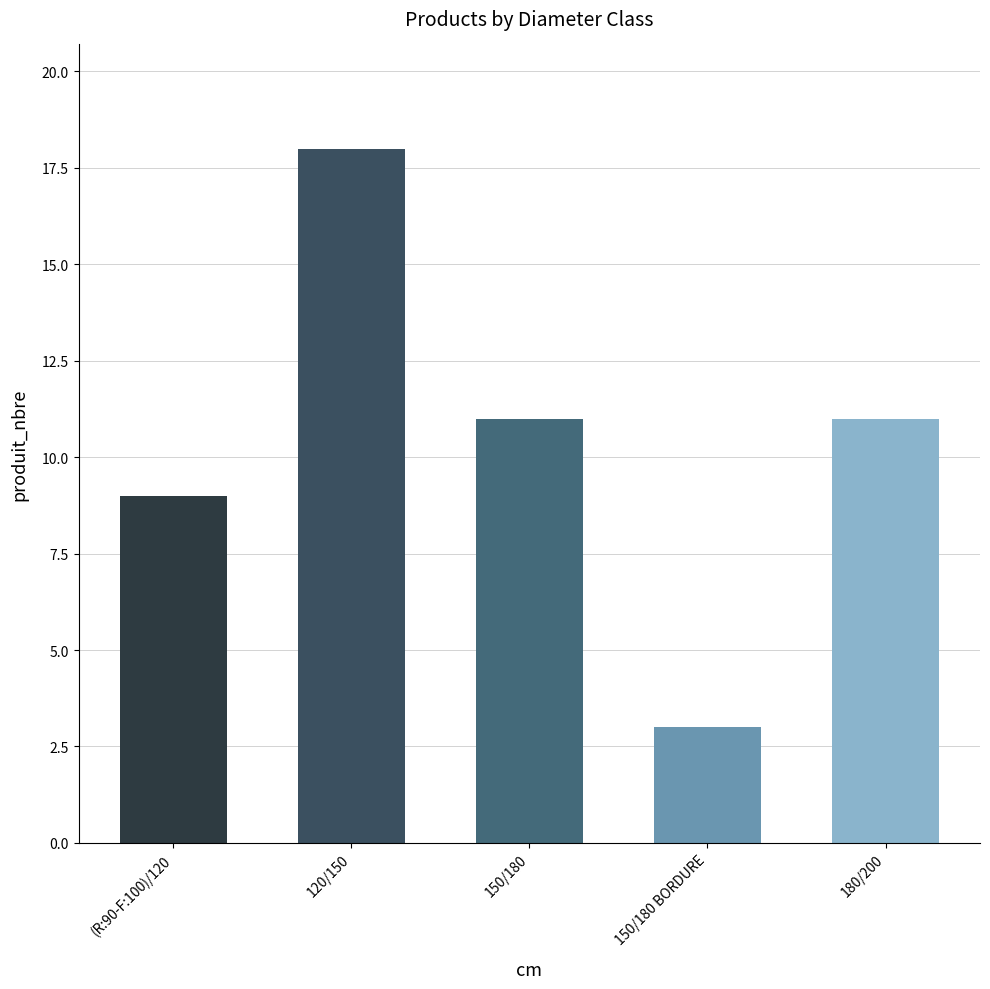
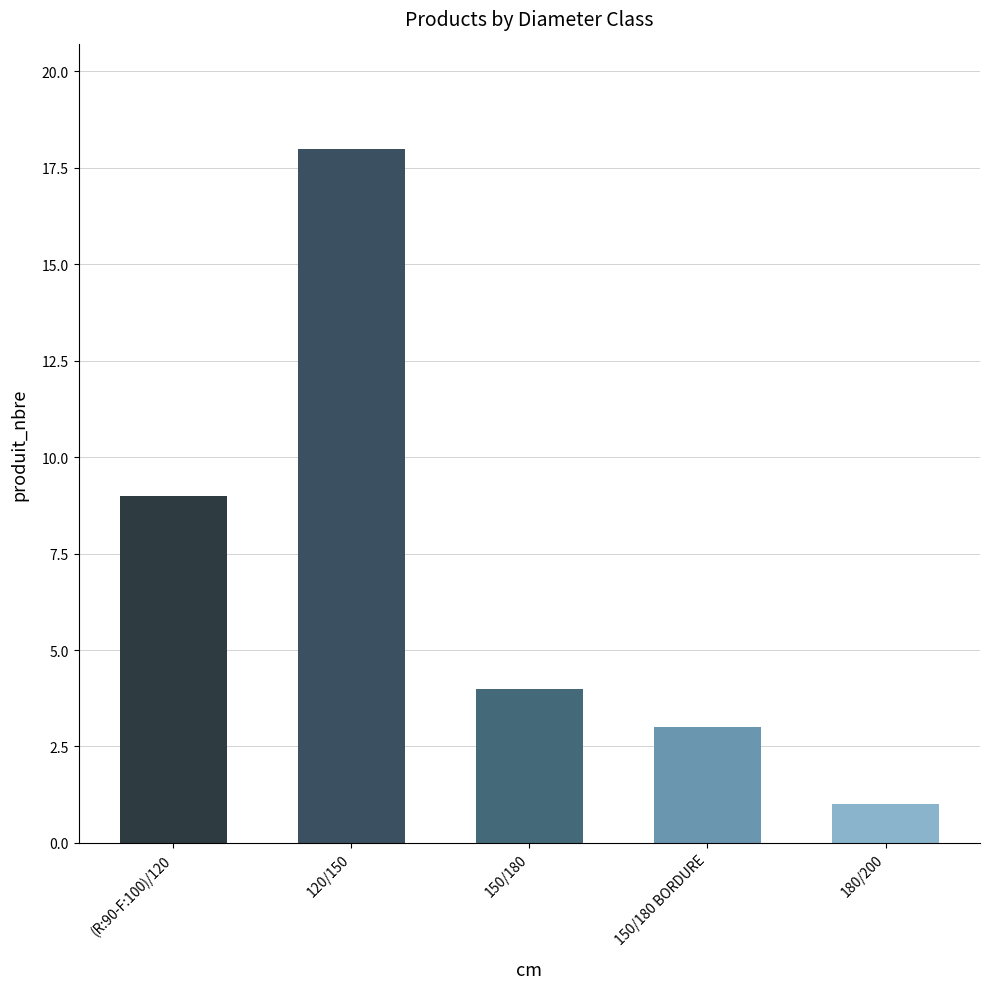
150/180: 11 -> 4
180/200: 11 -> 1
